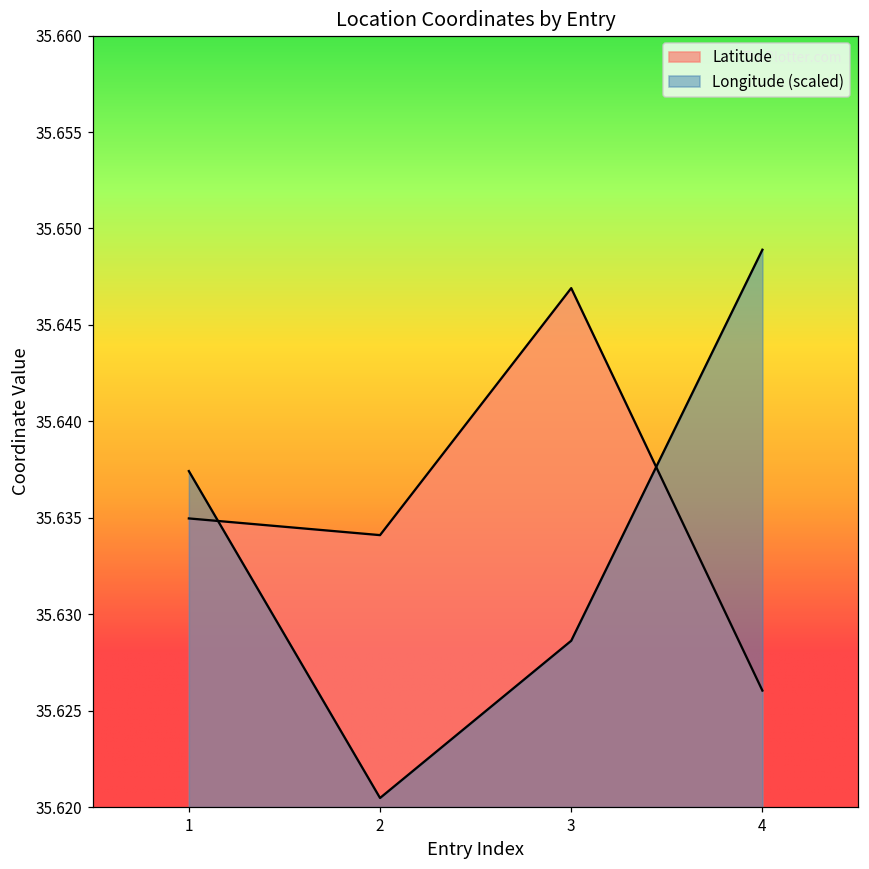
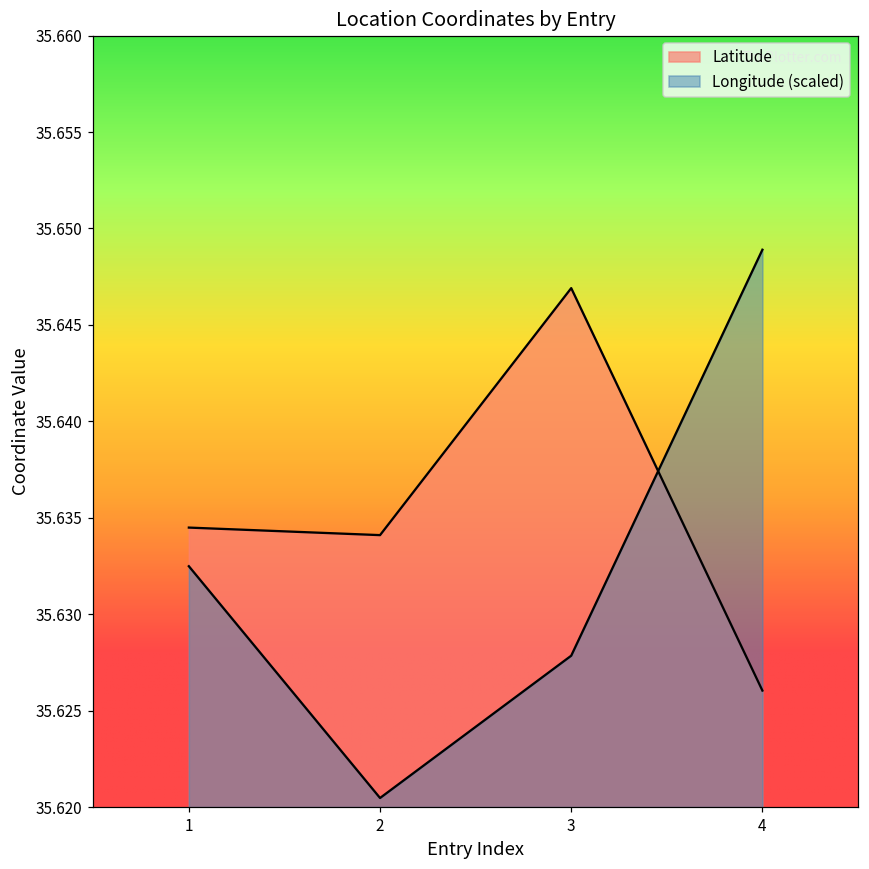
Latitude, 1: 35.6350 -> 35.6345
Longitude (scaled), 1: 35.6374 -> 35.6325
Longitude (scaled), 3: 35.6286 -> 35.6278
